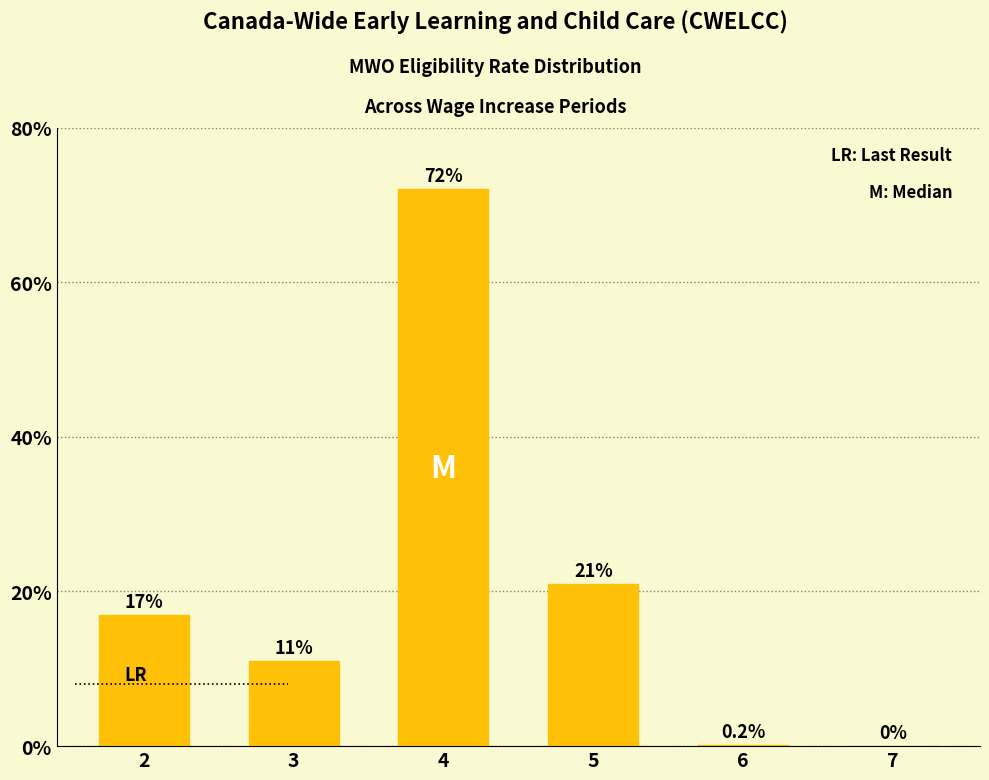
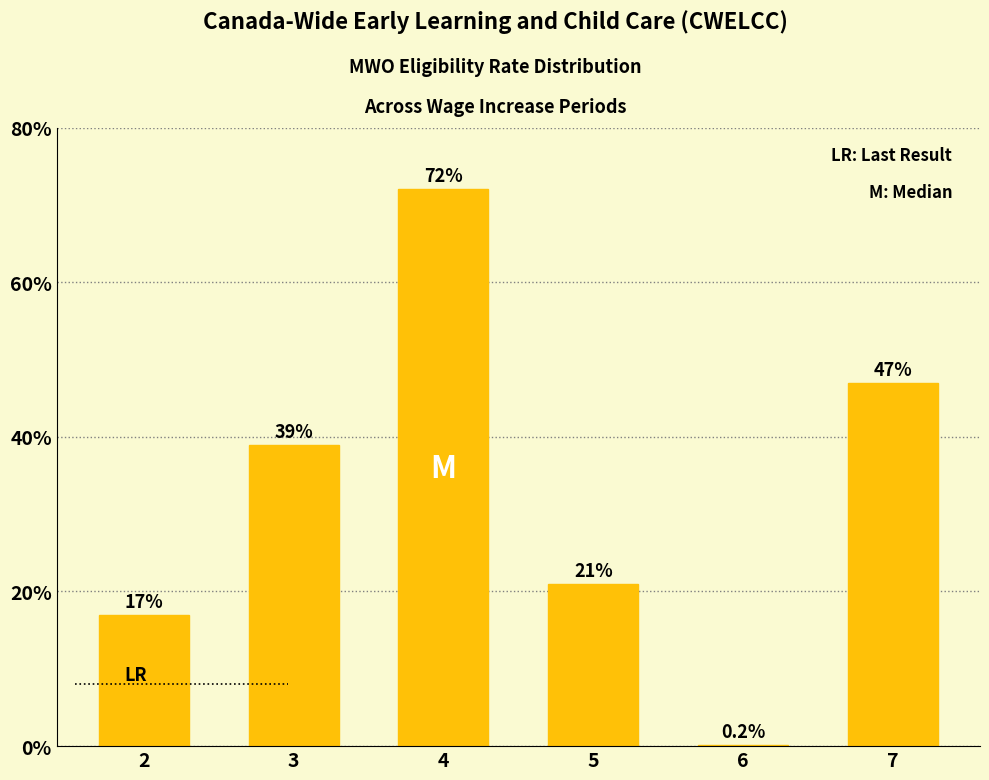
3: 11% -> 39%
7: 0% -> 47%
